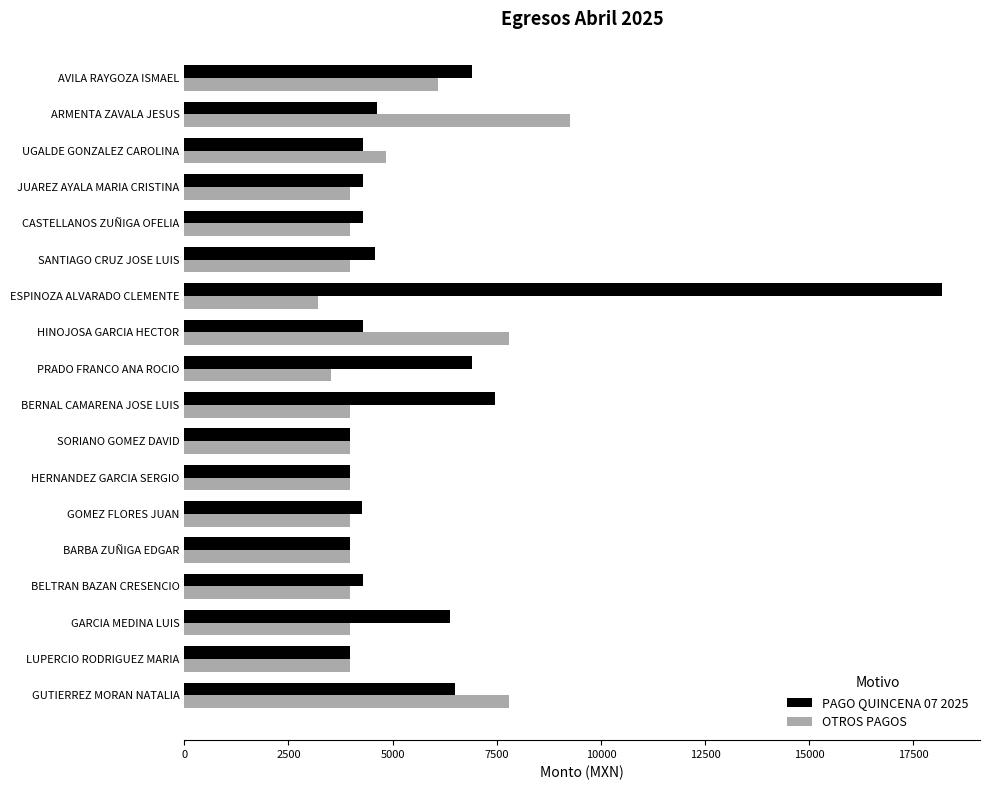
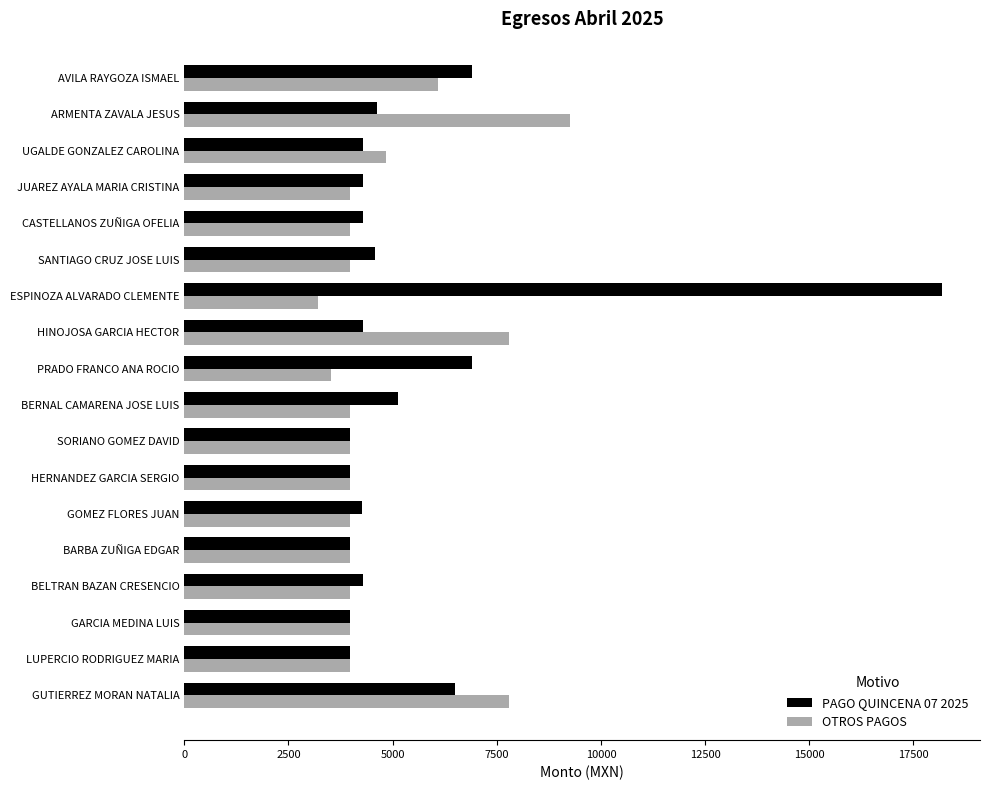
PAGO QUINCENA 07 2025, BERNAL CAMARENA JOSE LUIS: 7500 -> 5100
PAGO QUINCENA 07 2025, GARCIA MEDINA LUIS: 6400 -> 4000
